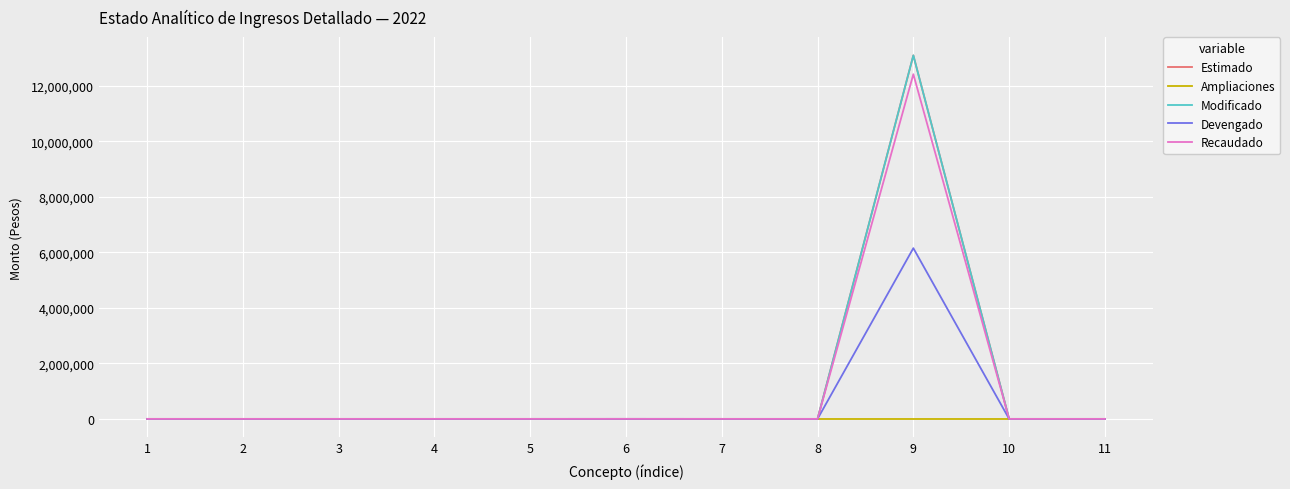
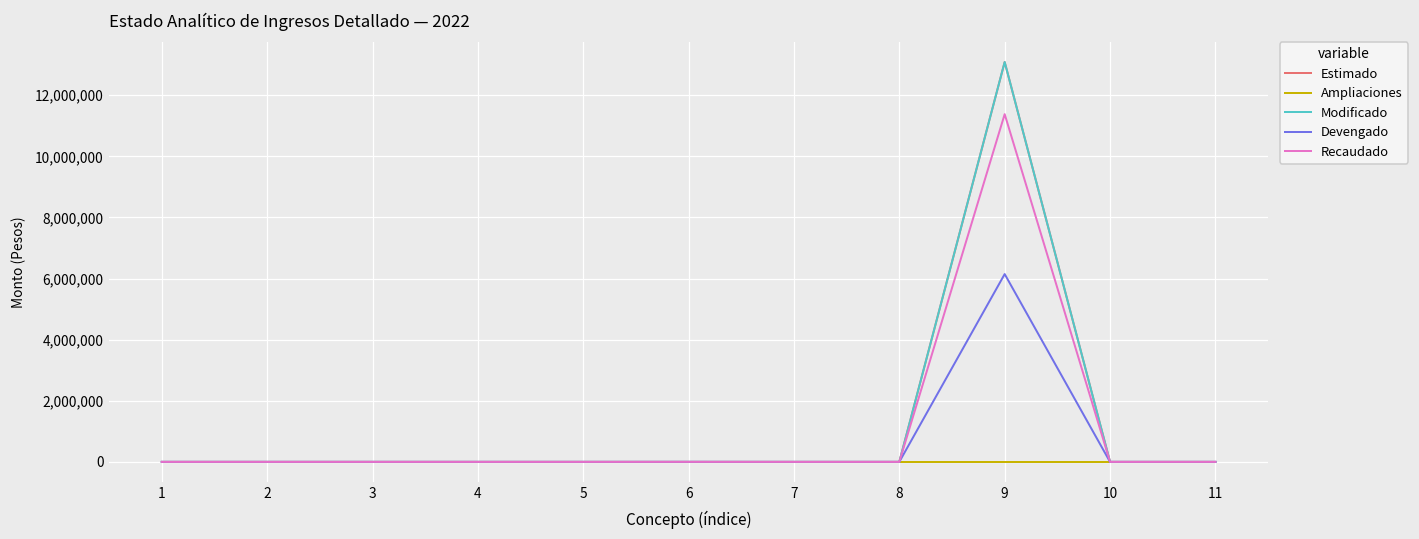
Recaudado, 9: 12,400,000 -> 11,400,000
